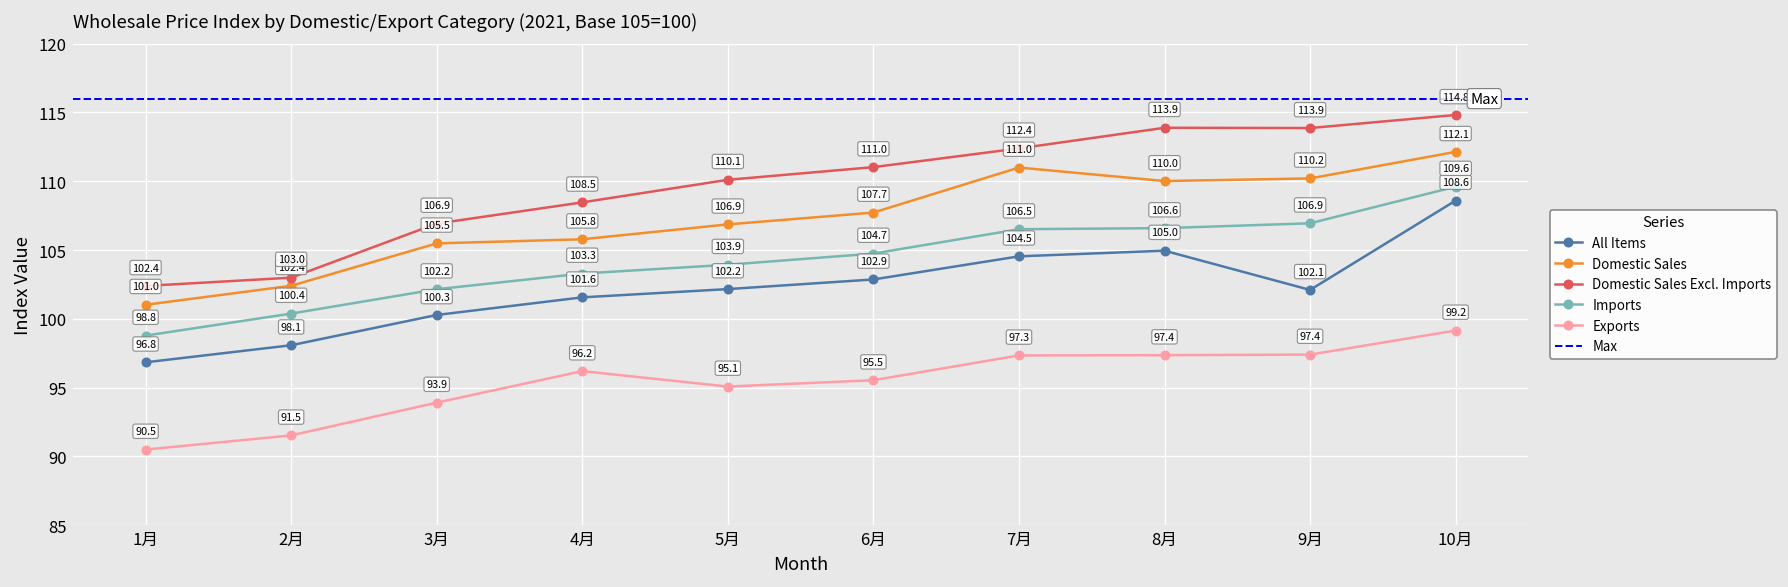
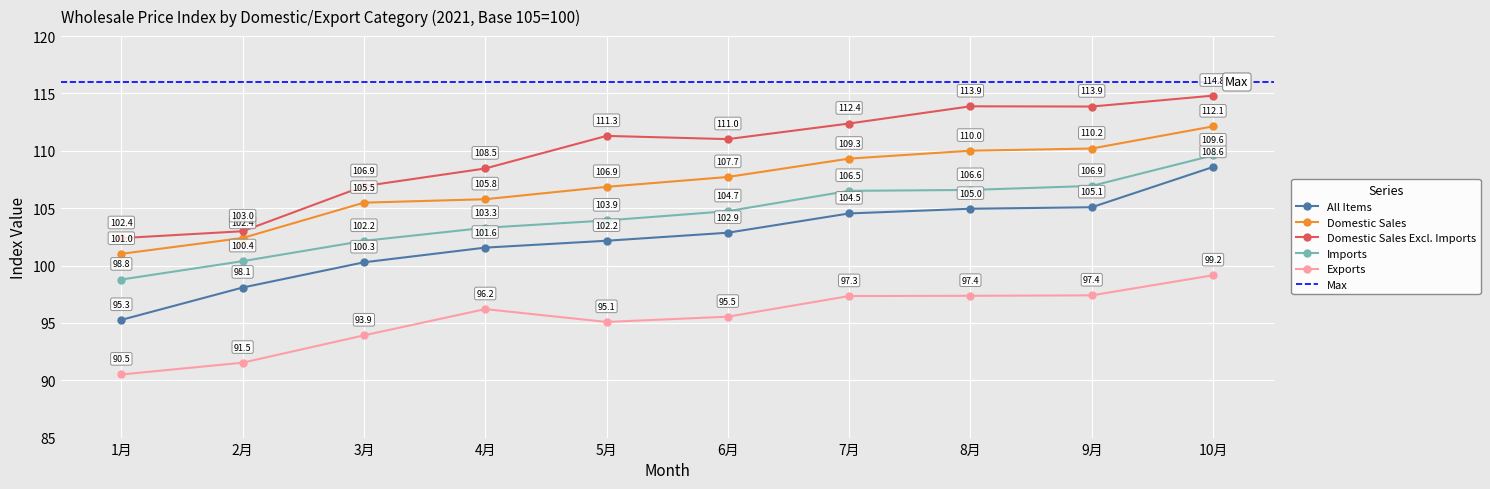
All Items, 1月: 96.8 -> 95.3
Domestic Sales Excl. Imports, 5月: 110.1 -> 111.3
Domestic Sales, 7月: 111.0 -> 109.3
All Items, 9月: 102.1 -> 105.1
